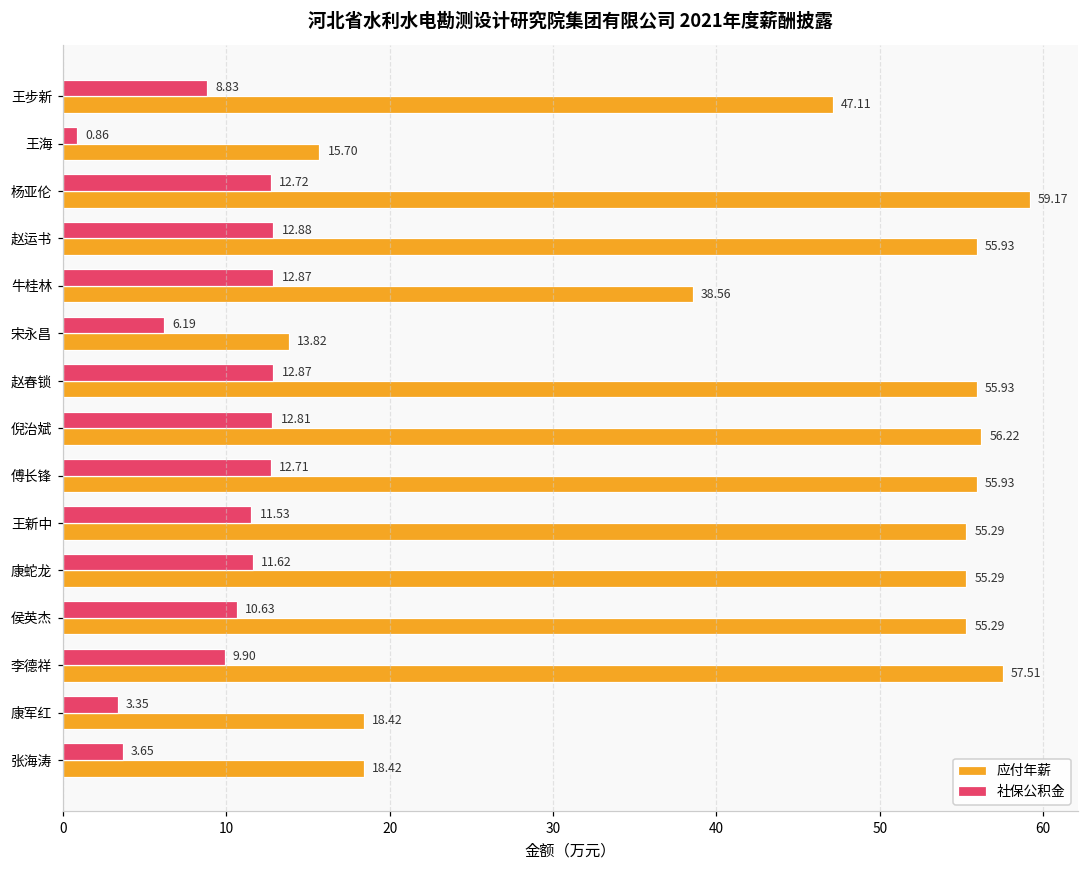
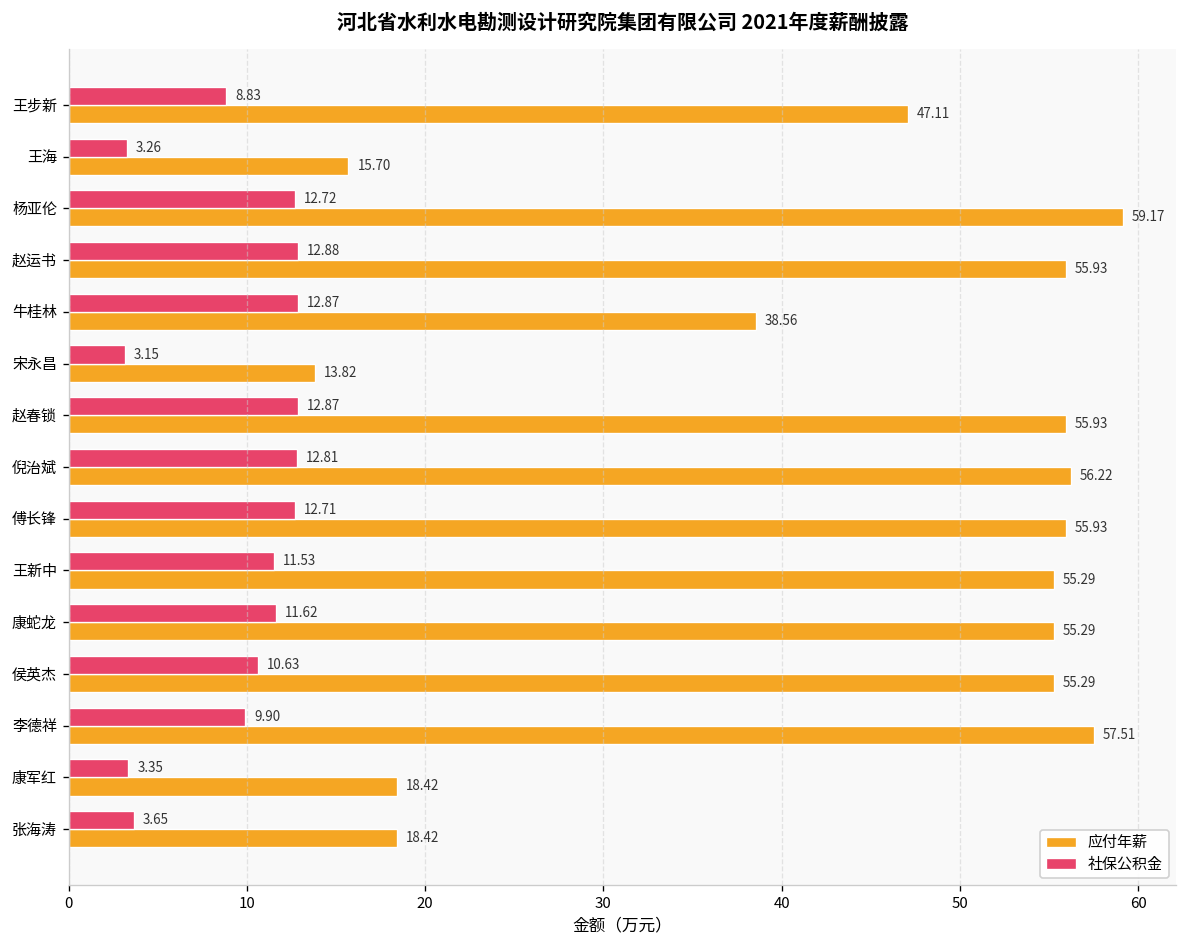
社保公积金, 王海: 0.86 -> 3.26
社保公积金, 宋永昌: 6.19 -> 3.15
